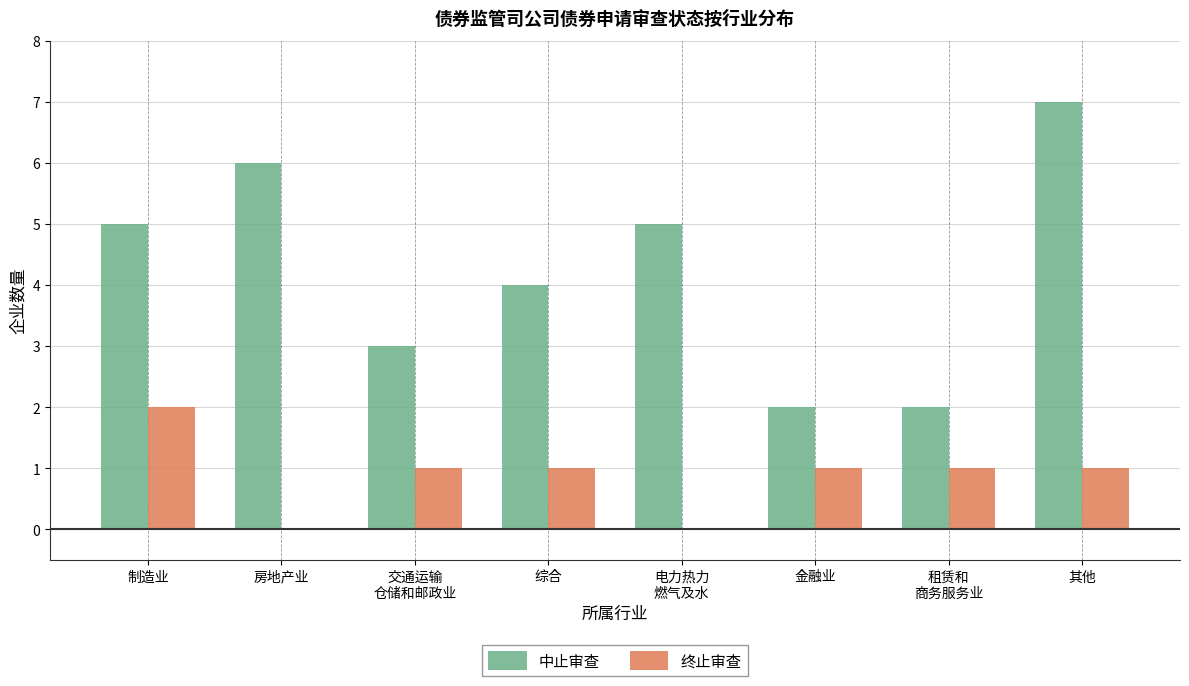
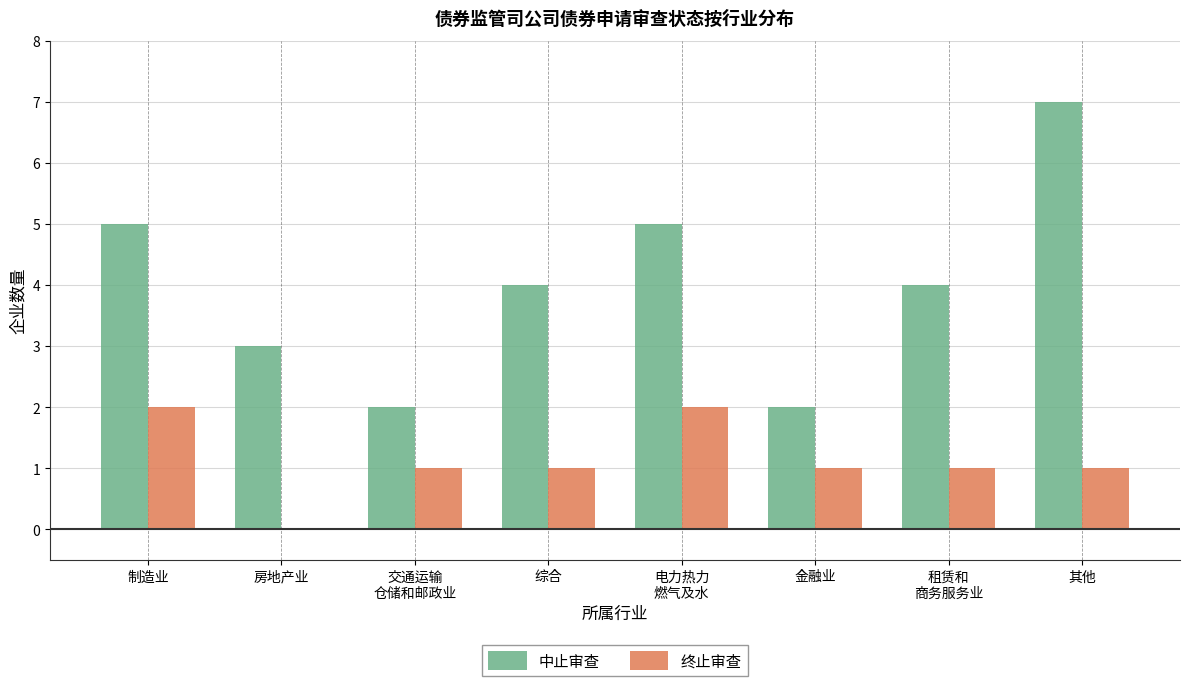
中止审查, 房地产业: 6 -> 3
中止审查, 交通运输 仓储和邮政业: 3 -> 2
终止审查, 电力热力 燃气及水: 0 -> 2
中止审查, 租赁和 商务服务业: 2 -> 4
